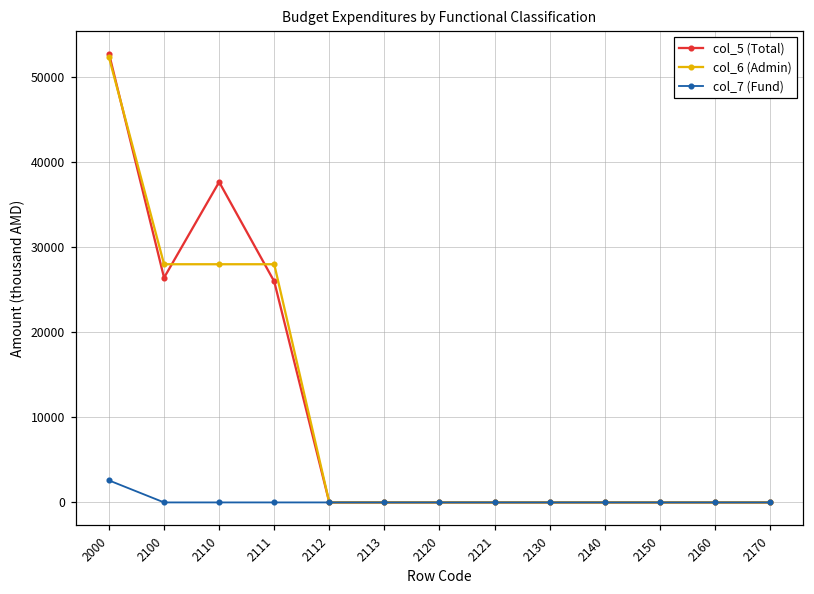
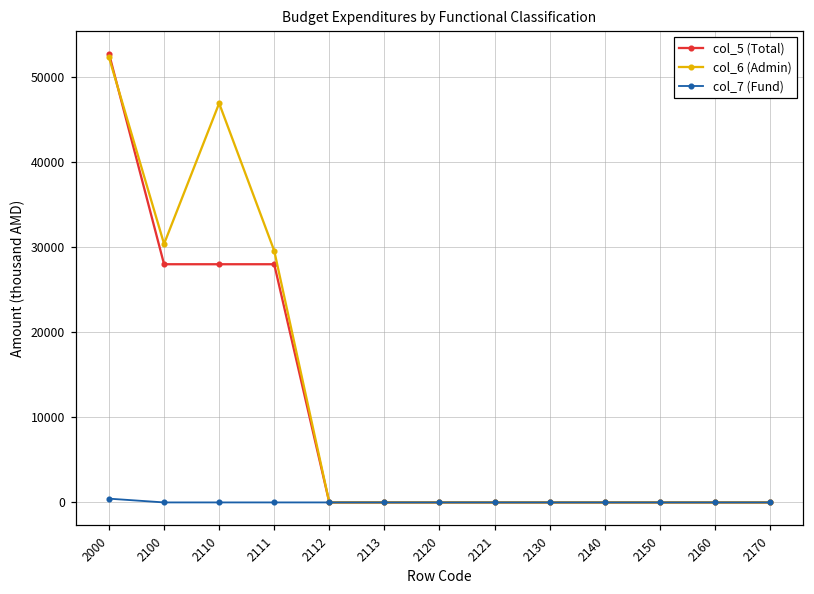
col_7 (Fund), 2000: 3000 -> 0
col_5 (Total), 2100: 26000 -> 28000
col_6 (Admin), 2100: 28000 -> 30000
col_5 (Total), 2110: 38000 -> 28000
col_6 (Admin), 2110: 28000 -> 47000
col_5 (Total), 2111: 26000 -> 28000
col_6 (Admin), 2111: 28000 -> 30000
